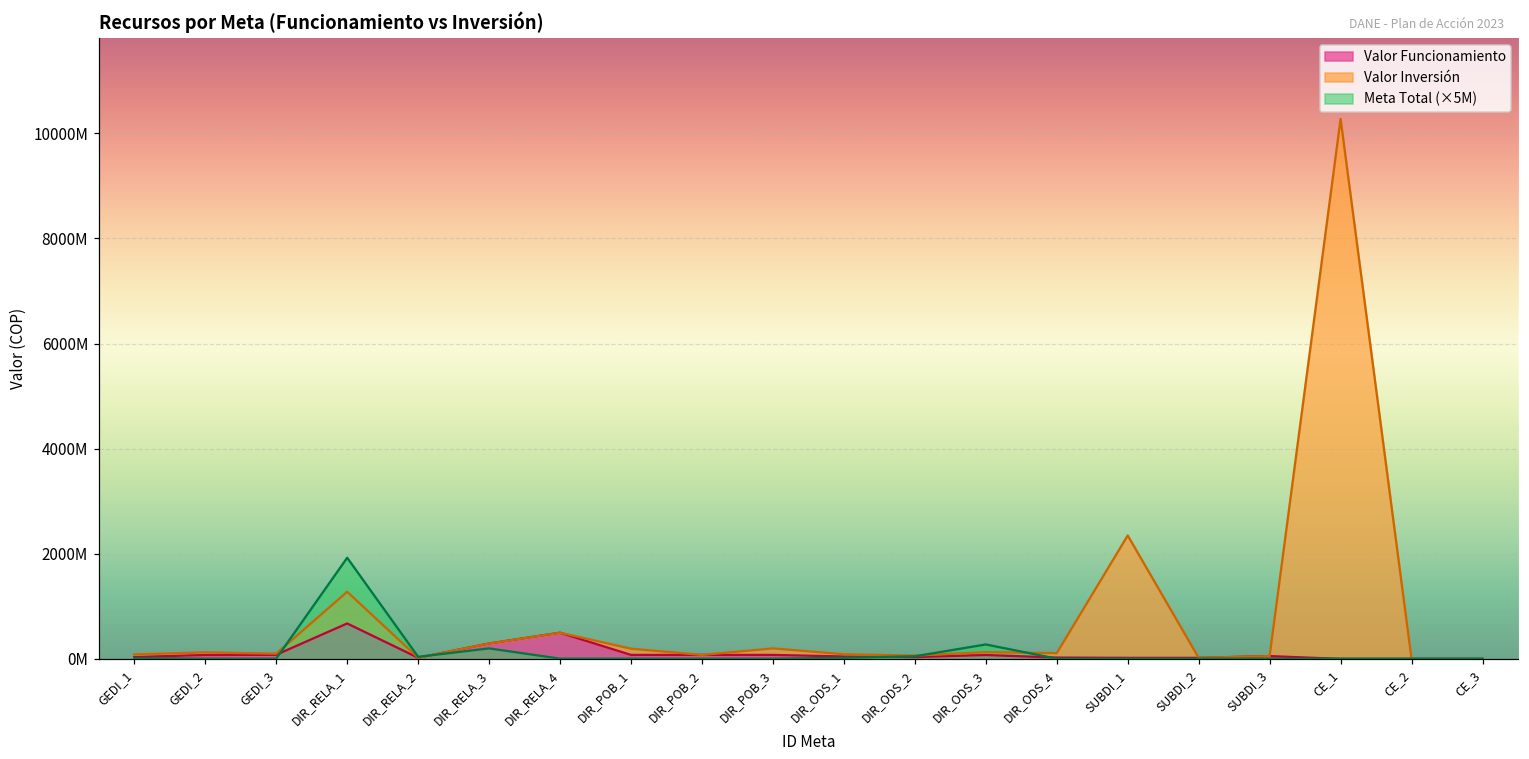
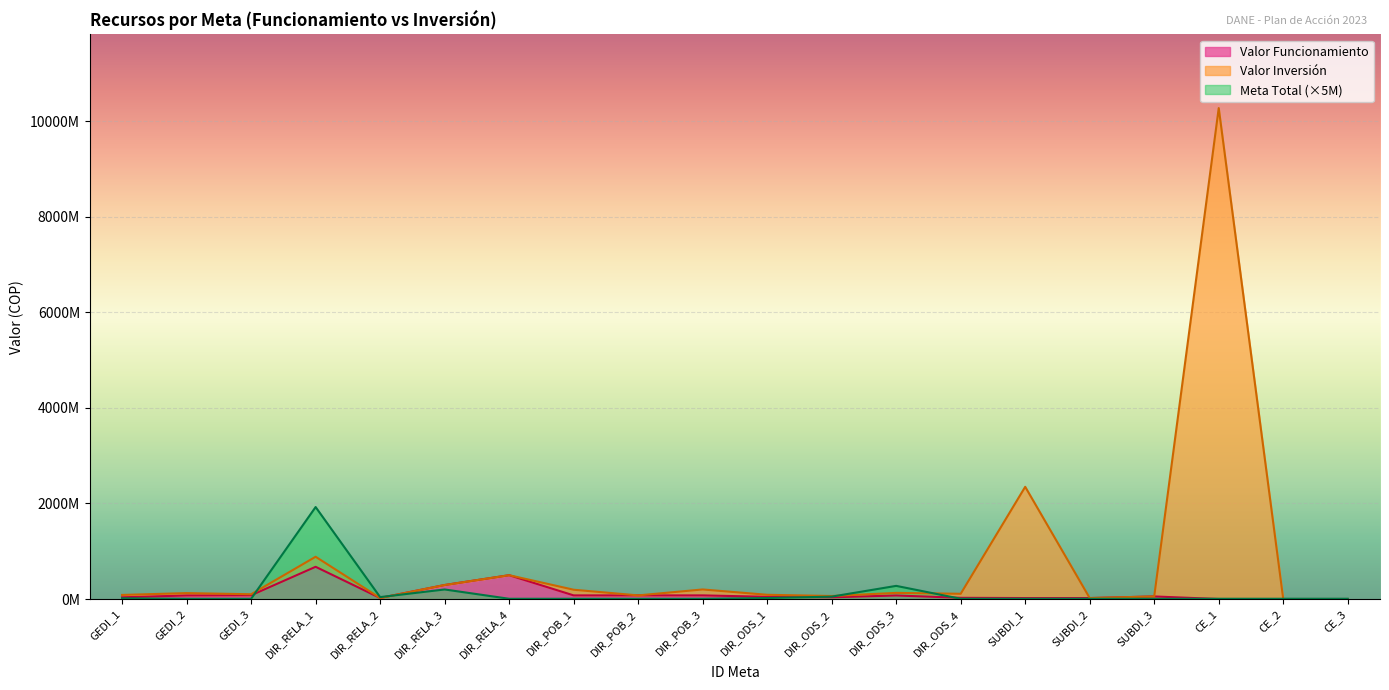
Valor Inversión, DIR_RELA_1: 600000000 -> 200000000
